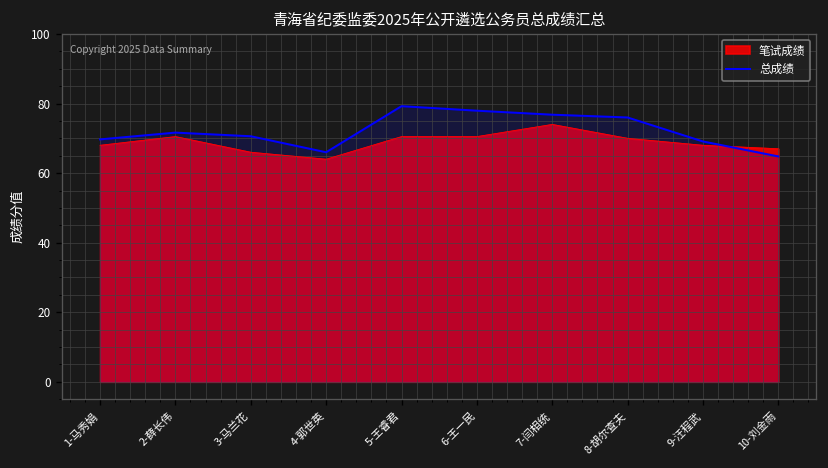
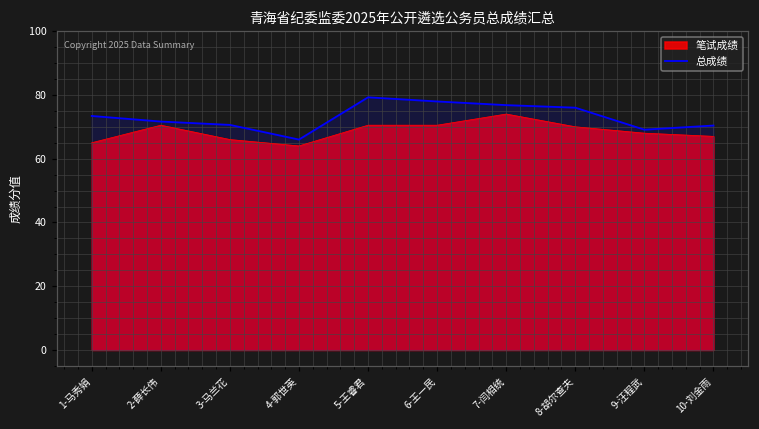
笔试成绩, 1-马秀娟: 68 -> 65
总成绩, 1-马秀娟: 70 -> 73
总成绩, 10-刘金雨: 65 -> 70
